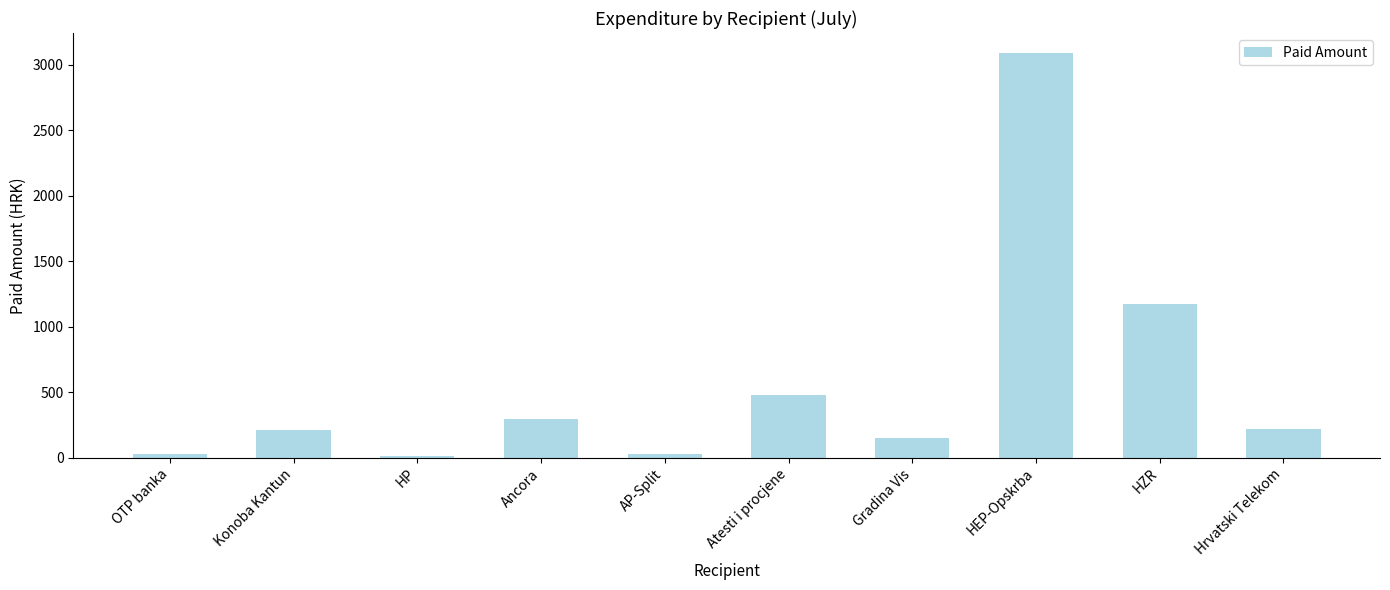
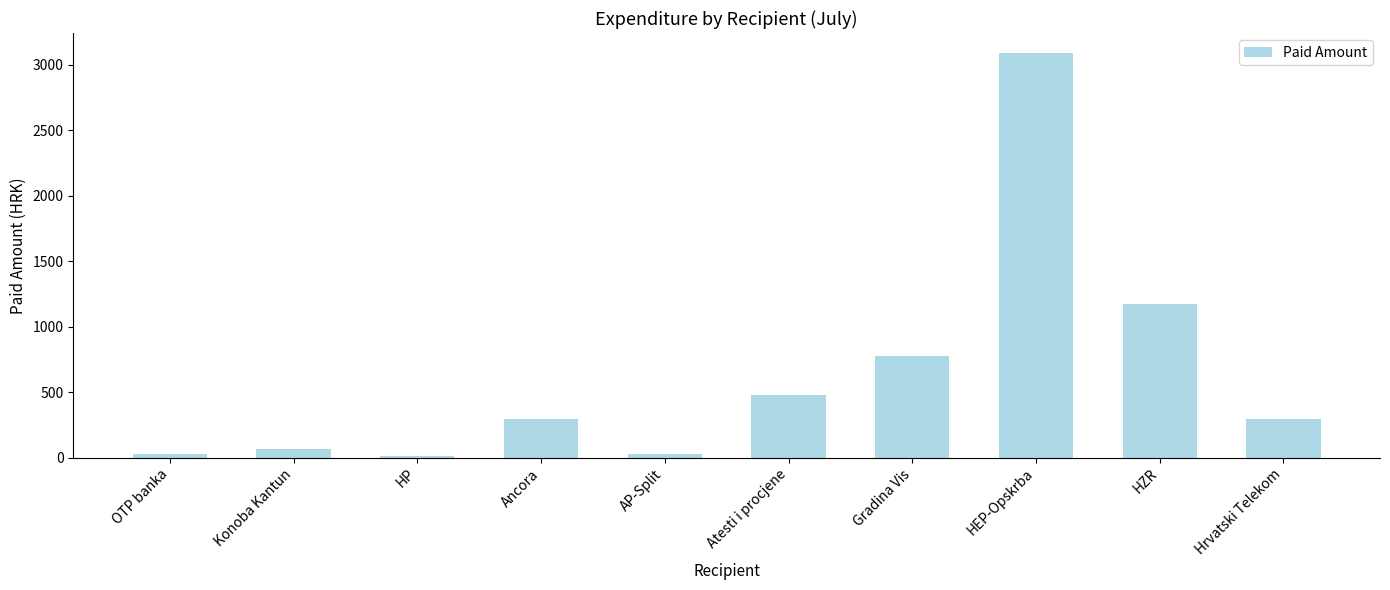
Konoba Kantun: 210 -> 70
Gradina Vis: 150 -> 770
Hrvatski Telekom: 210 -> 300
